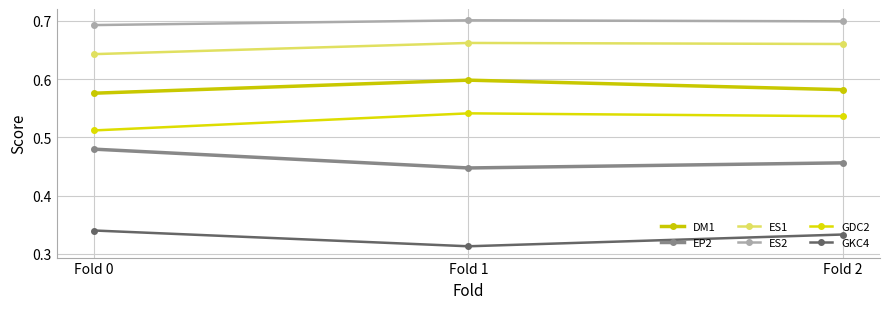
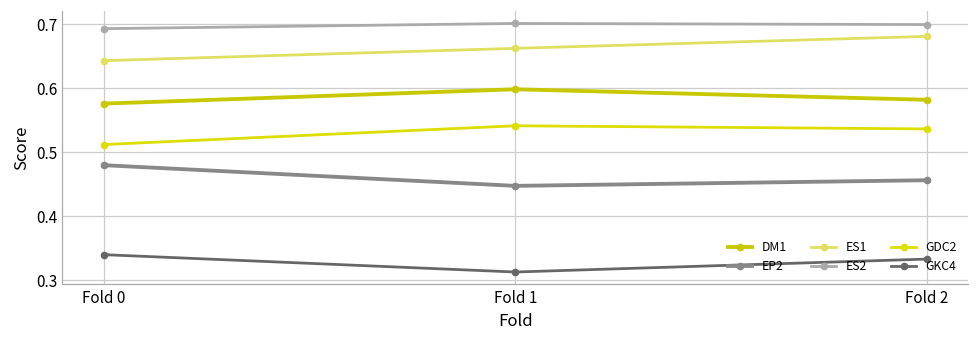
ES1, Fold 2: 0.66 -> 0.68
